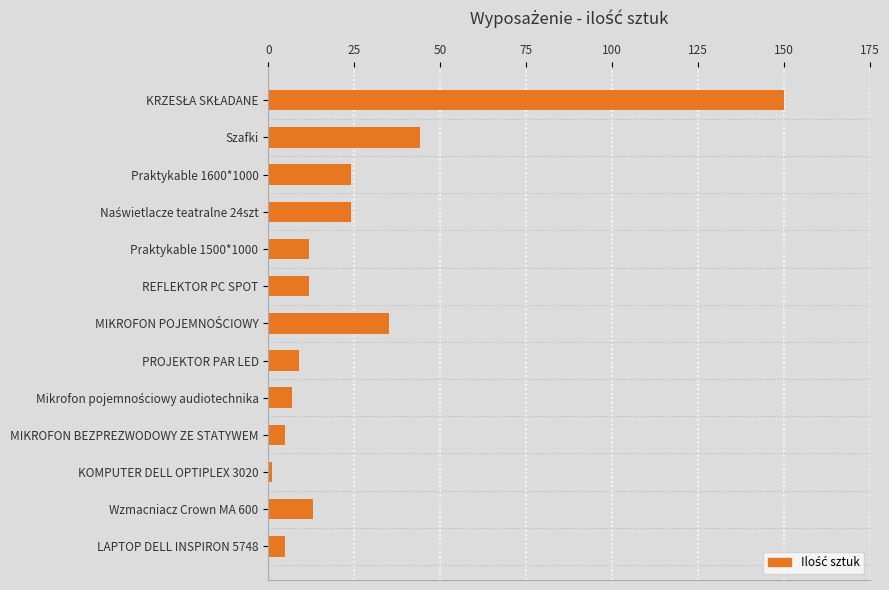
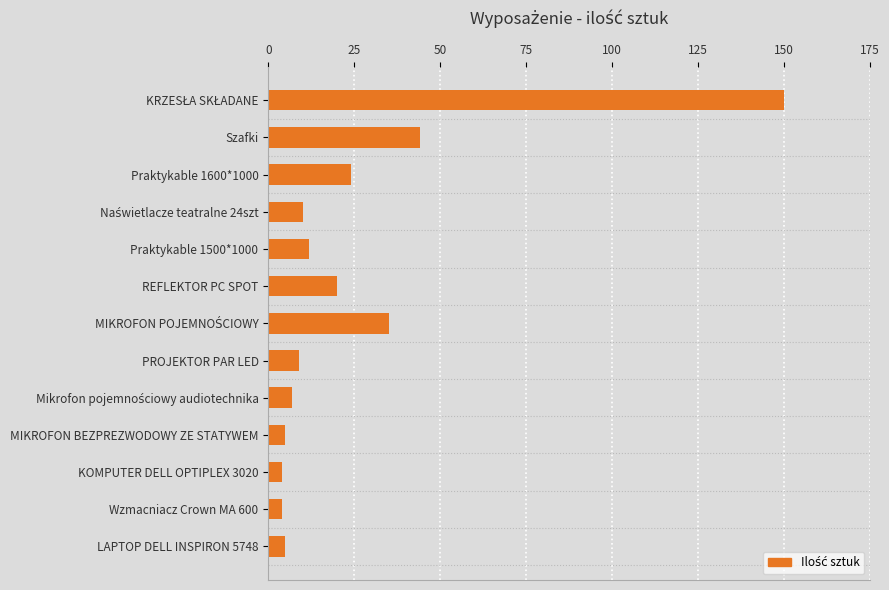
Naświetlacze teatralne 24szt: 24 -> 10
REFLEKTOR PC SPOT: 12 -> 20
KOMPUTER DELL OPTIPLEX 3020: 1 -> 4
Wzmacniacz Crown MA 600: 13 -> 4
